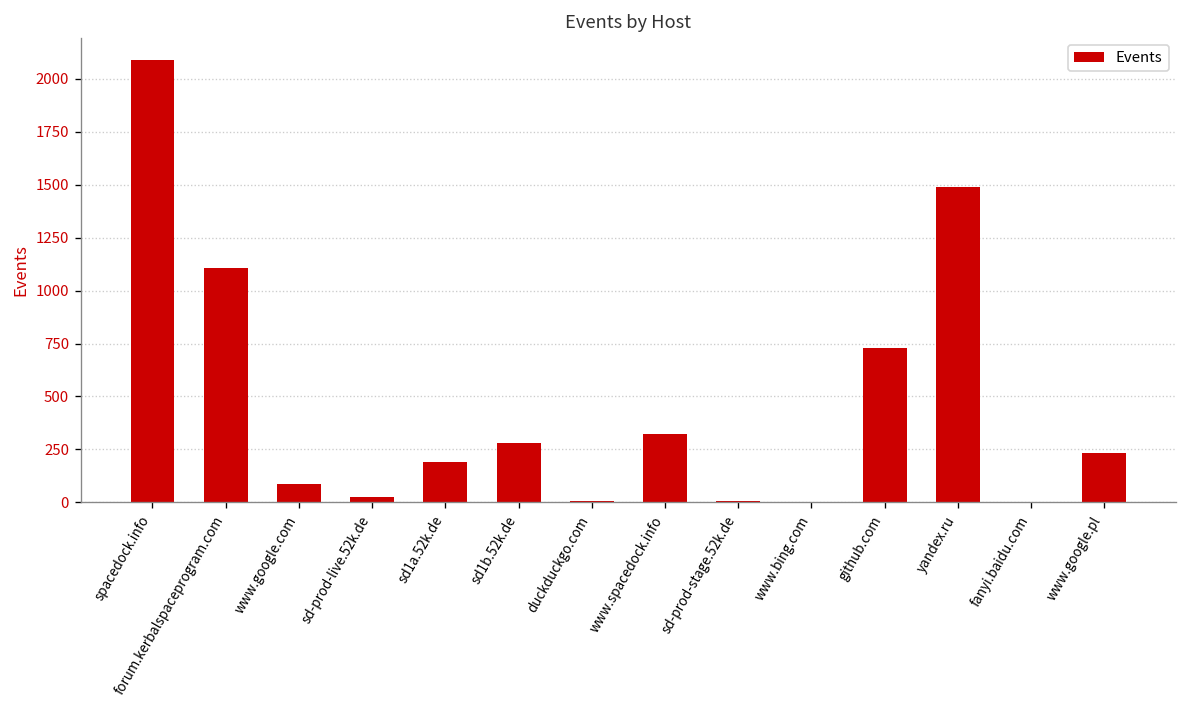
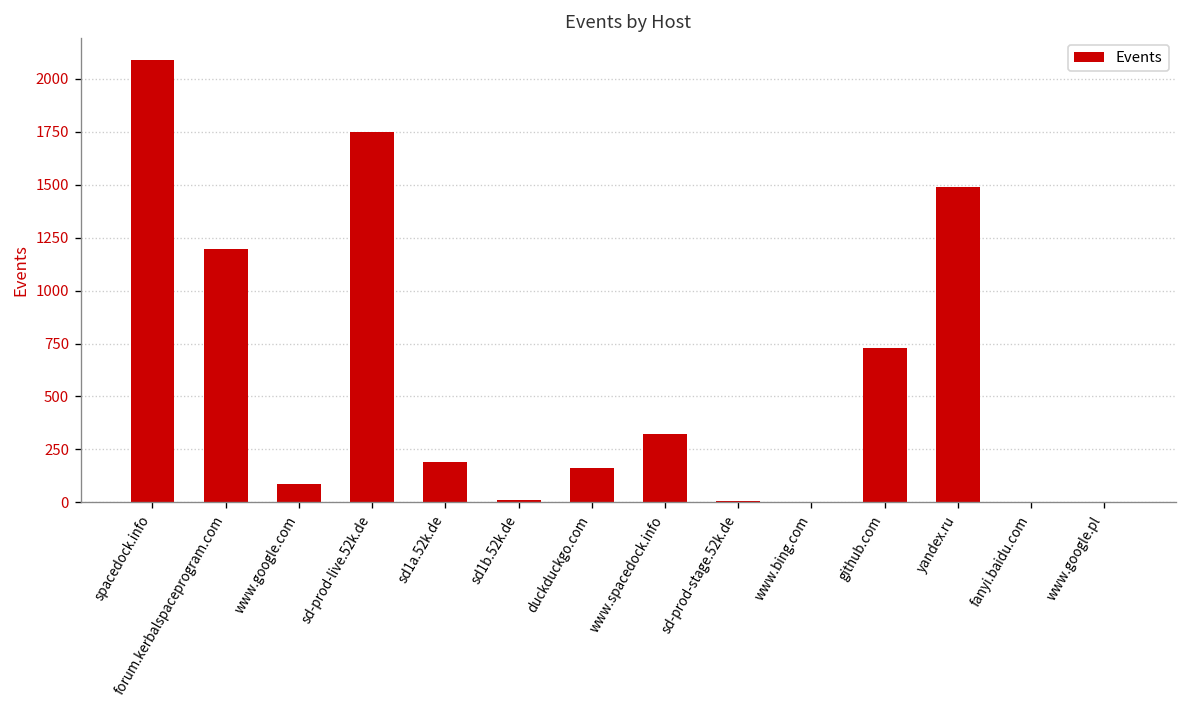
forum.kerbalspaceprogram.com: 1110 -> 1200
sd-prod-live.52k.de: 30 -> 1750
sd1b.52k.de: 280 -> 10
duckduckgo.com: 10 -> 160
www.google.pl: 240 -> 0
